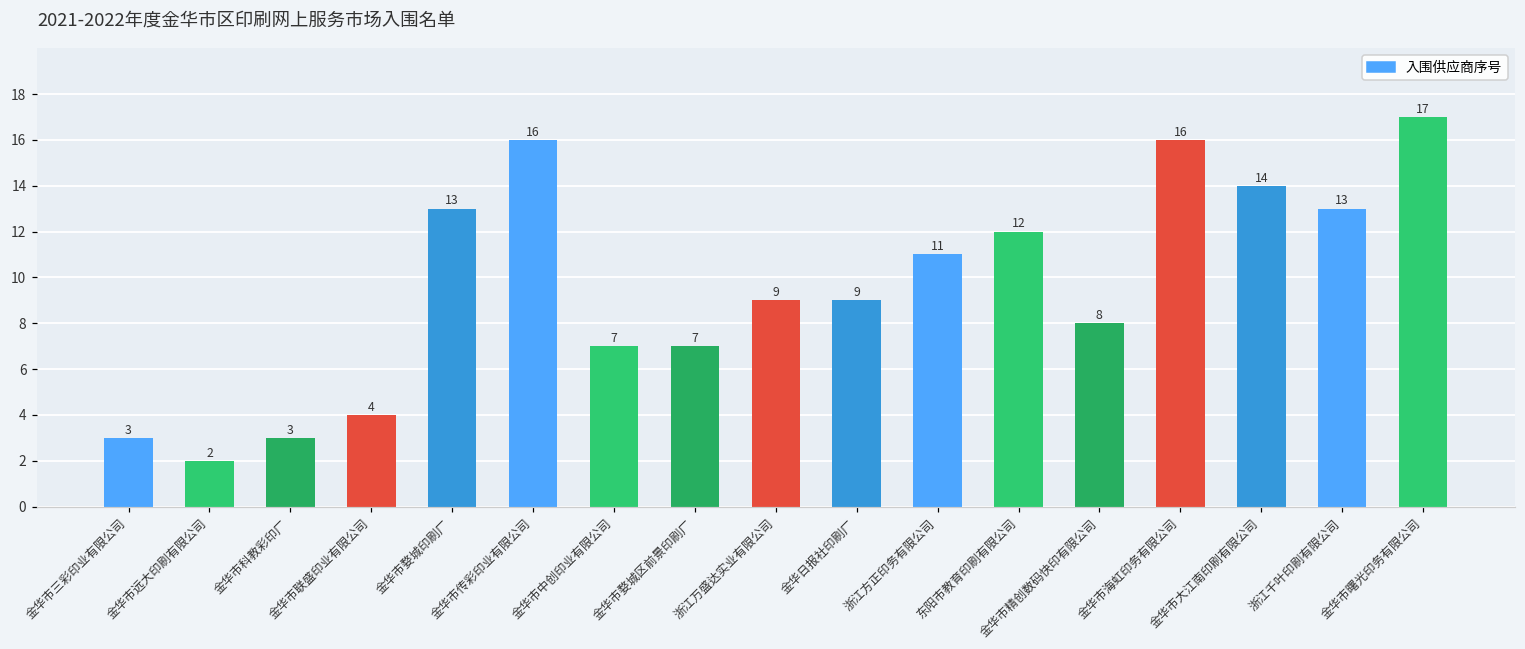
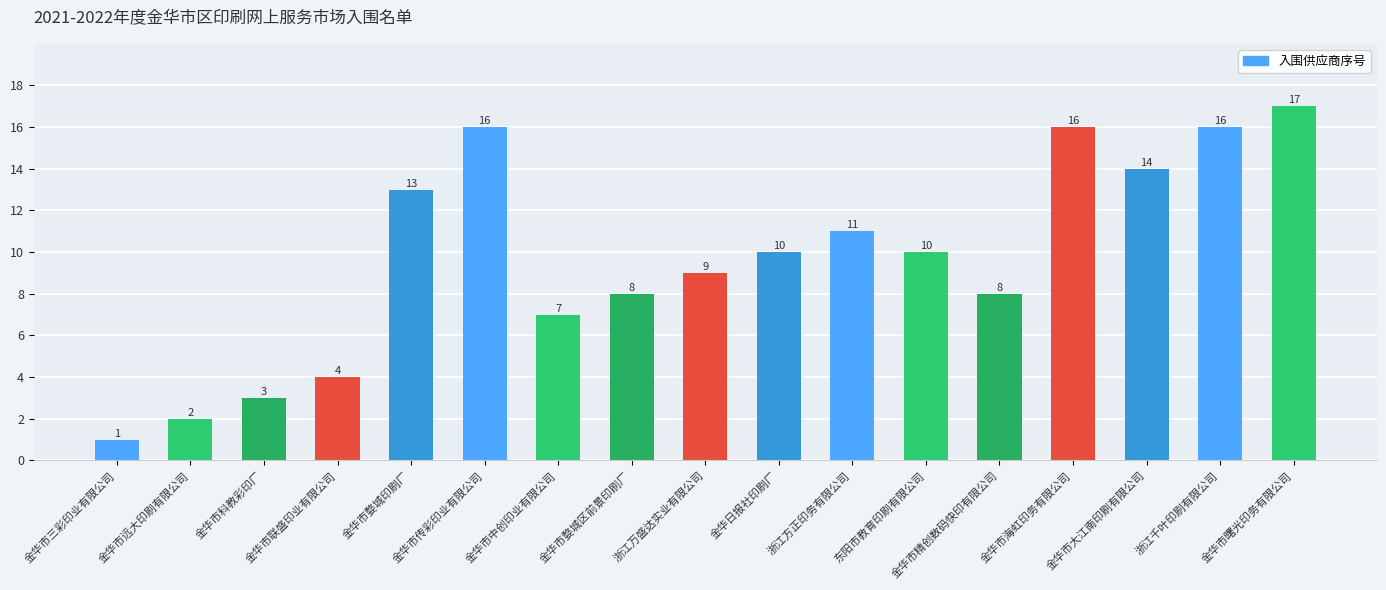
金华市三彩印业有限公司: 3 -> 1
金华市婺城区前景印刷厂: 7 -> 8
金华日报社印刷厂: 9 -> 10
东阳市教育印刷有限公司: 12 -> 10
浙江千叶印刷有限公司: 13 -> 16
